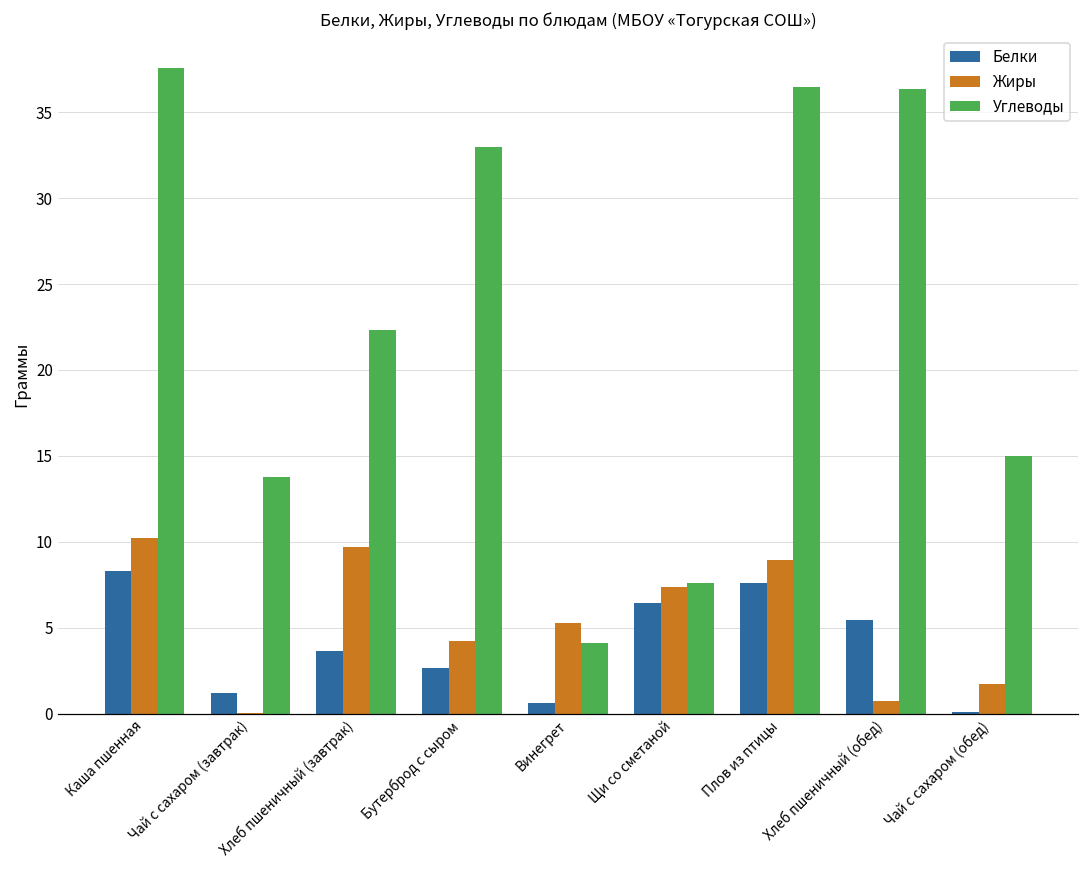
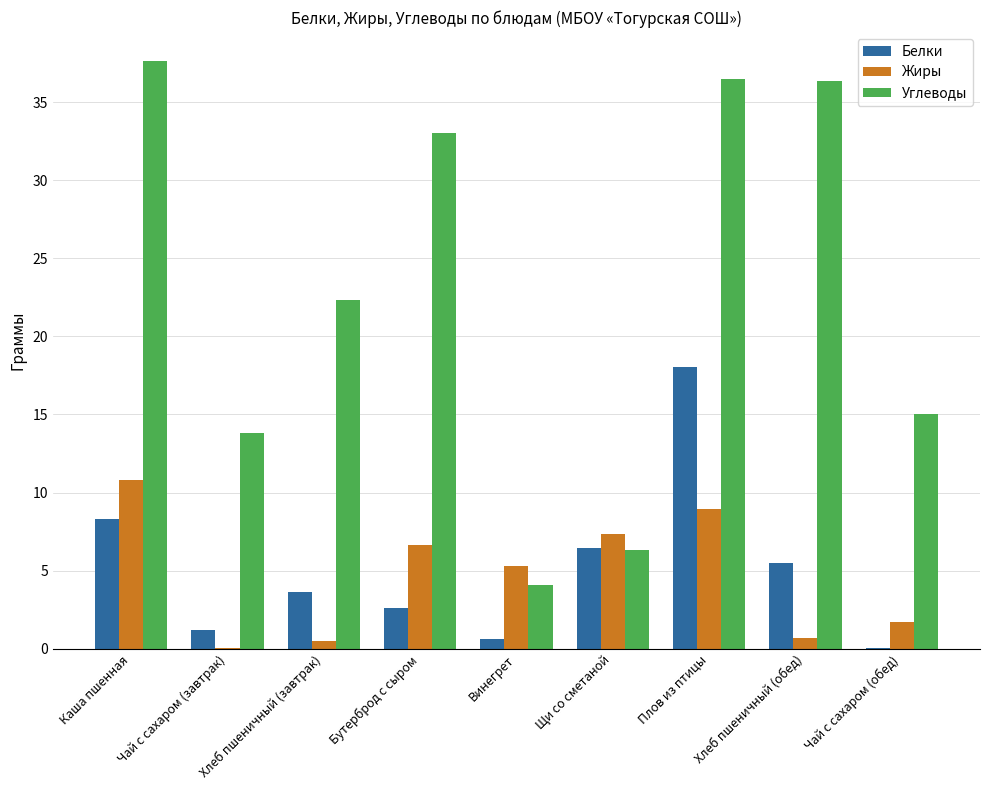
Жиры, Каша пшенная: 10.2 -> 10.8
Жиры, Хлеб пшеничный (завтрак): 9.7 -> 0.5
Жиры, Бутерброд с сыром: 4.2 -> 6.7
Углеводы, Щи со сметаной: 7.6 -> 6.3
Белки, Плов из птицы: 7.6 -> 18.0
